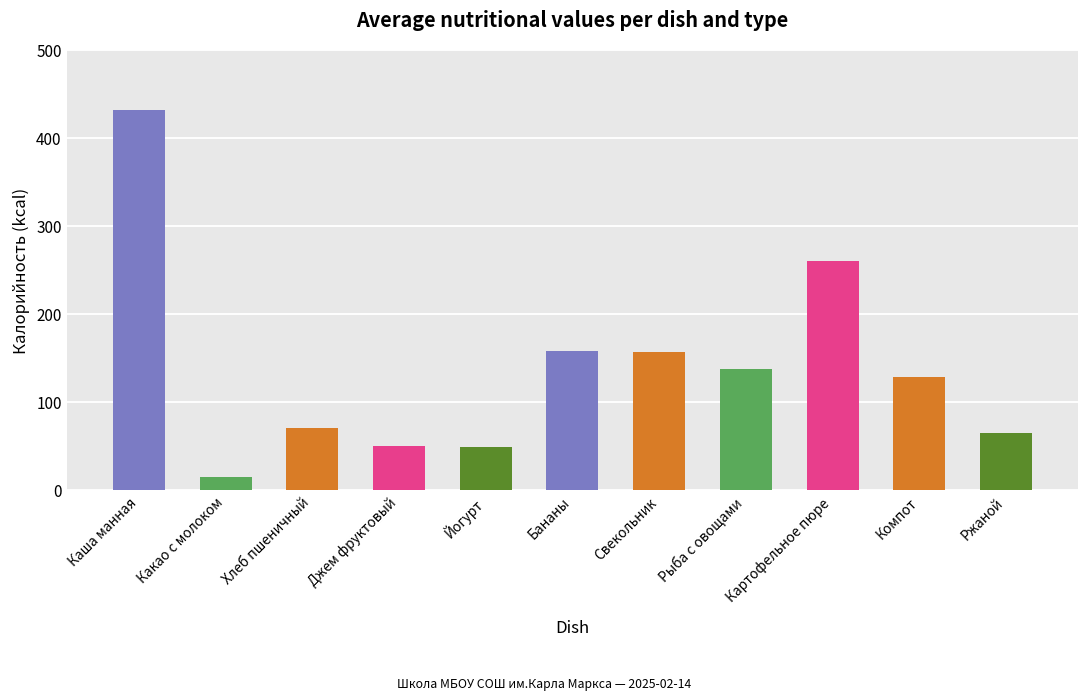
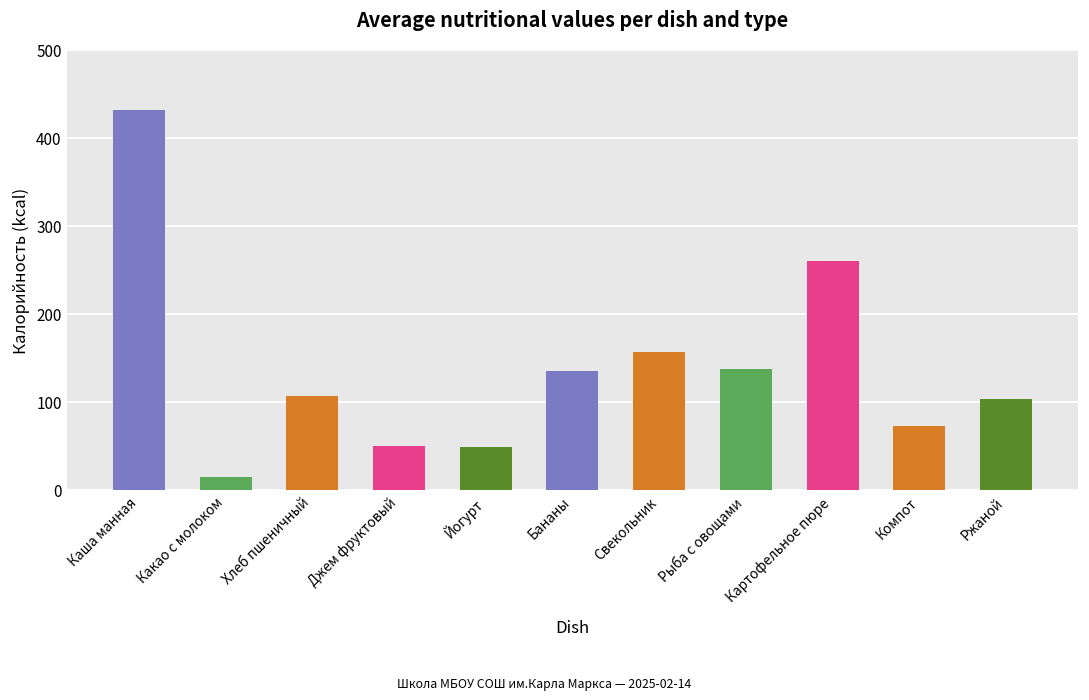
Хлеб пшеничный: 70 -> 110
Бананы: 160 -> 140
Компот: 130 -> 70
Ржаной: 60 -> 100
